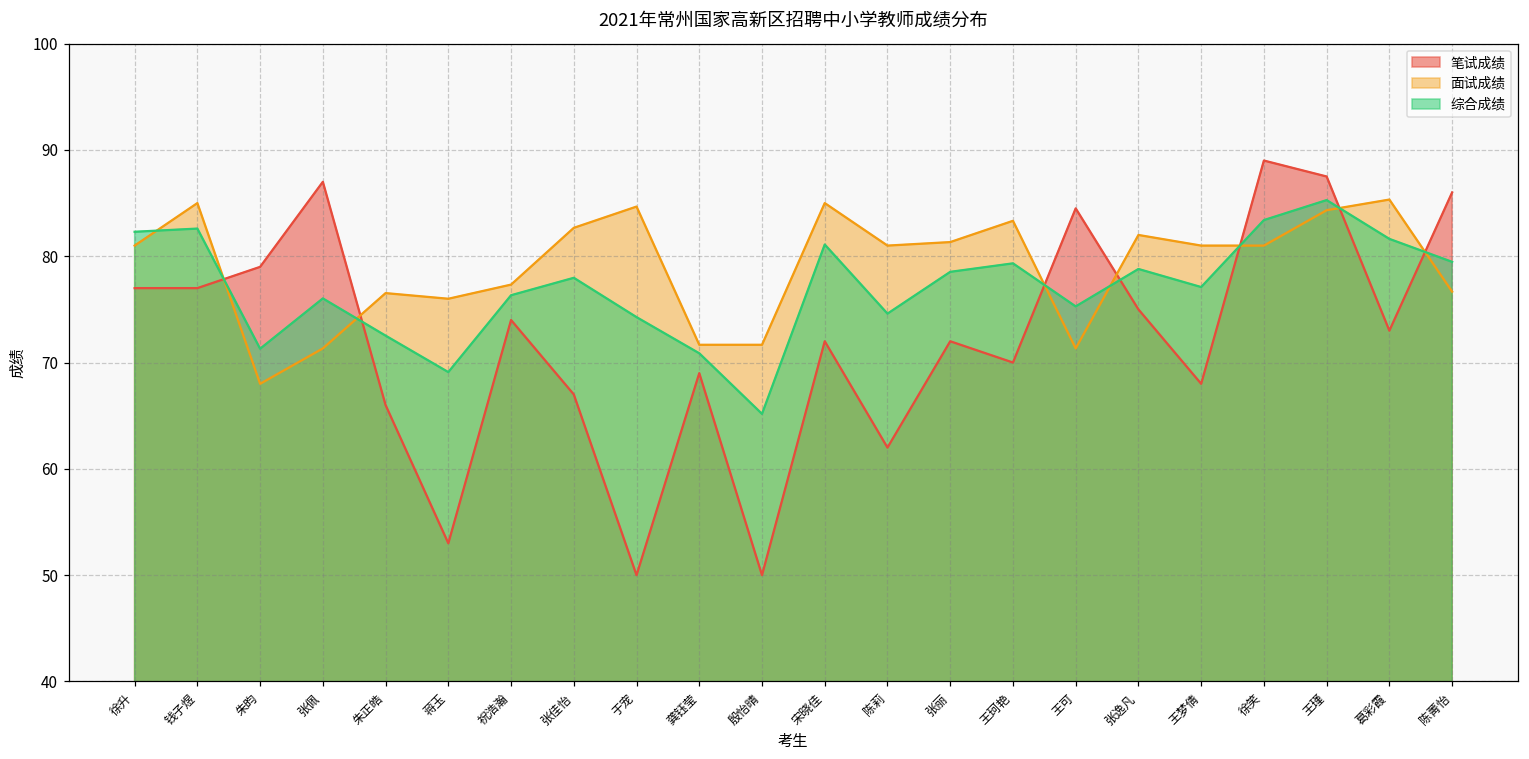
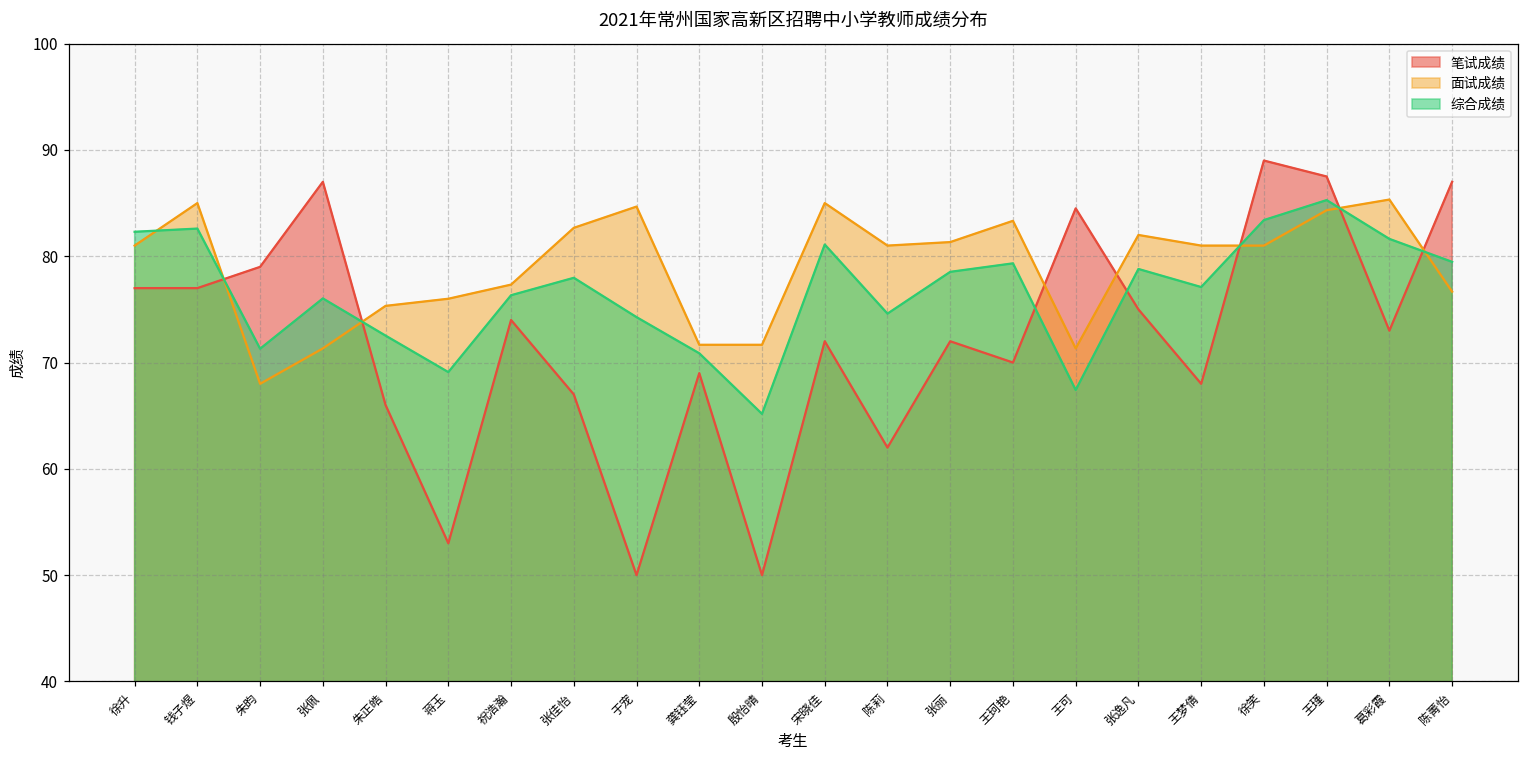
面试成绩, 朱正皓: 77 -> 75
综合成绩, 王可: 75 -> 67
笔试成绩, 陈菁怡: 86 -> 87
